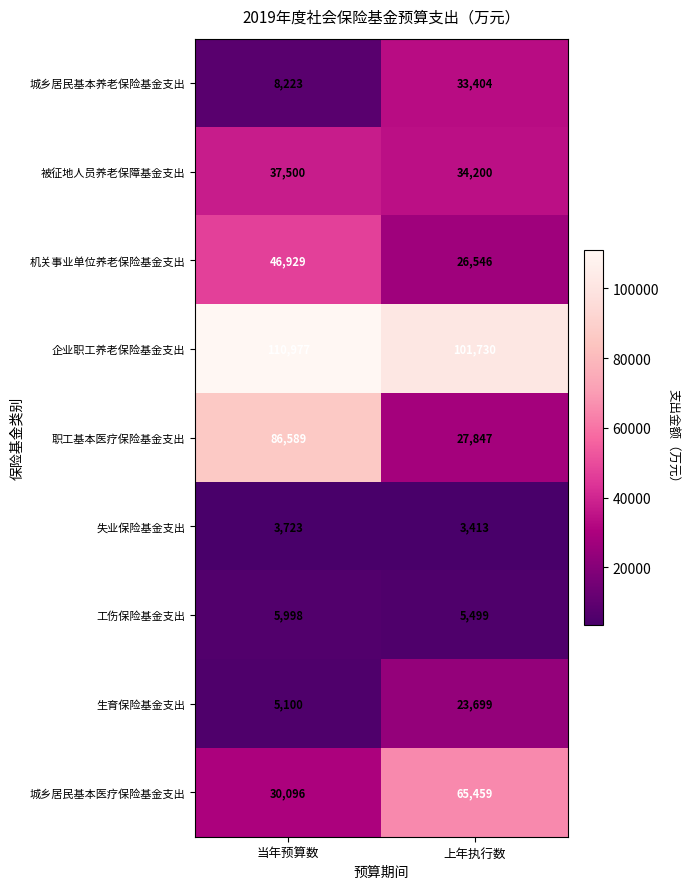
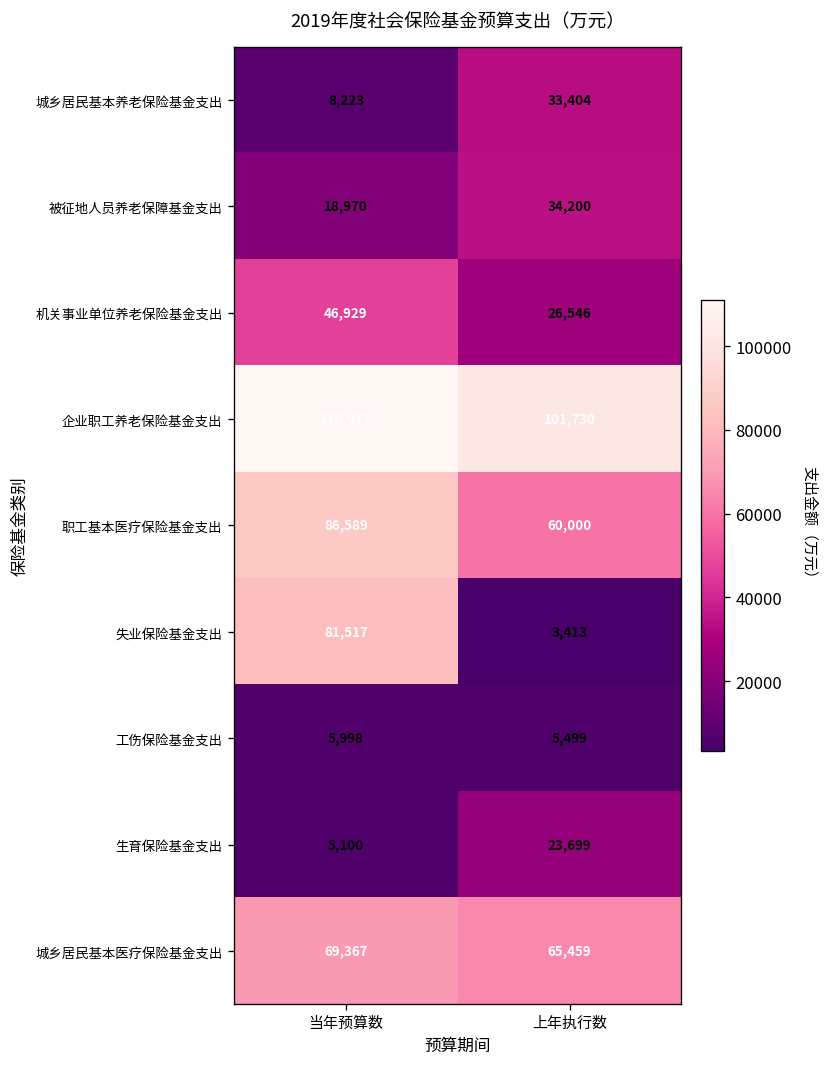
被征地人员养老保障基金支出, 当年预算数: 37,500 -> 18,970
职工基本医疗保险基金支出, 上年执行数: 27,847 -> 60,000
失业保险基金支出, 当年预算数: 3,723 -> 81,517
城乡居民基本医疗保险基金支出, 当年预算数: 30,096 -> 69,367
